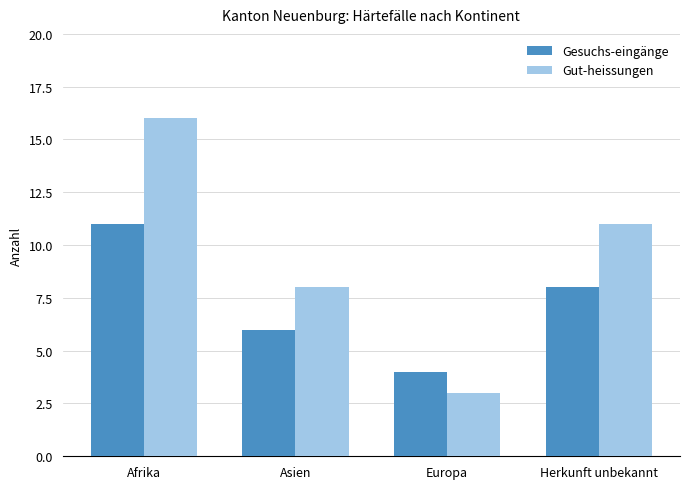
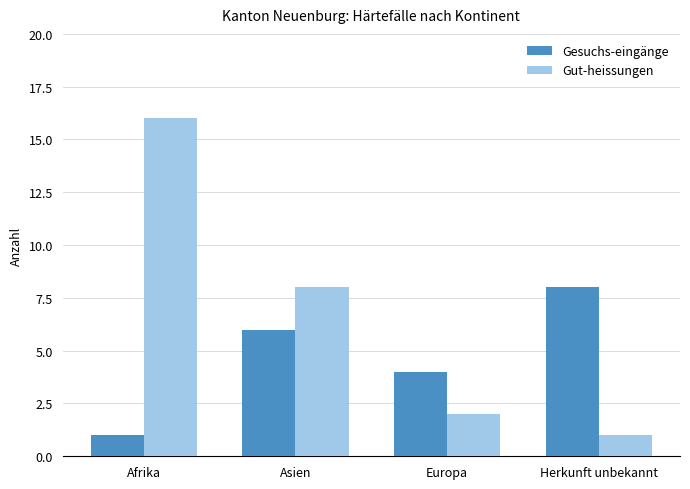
Gesuchs-eingänge, Afrika: 11 -> 1
Gut-heissungen, Europa: 3 -> 2
Gut-heissungen, Herkunft unbekannt: 11 -> 1
